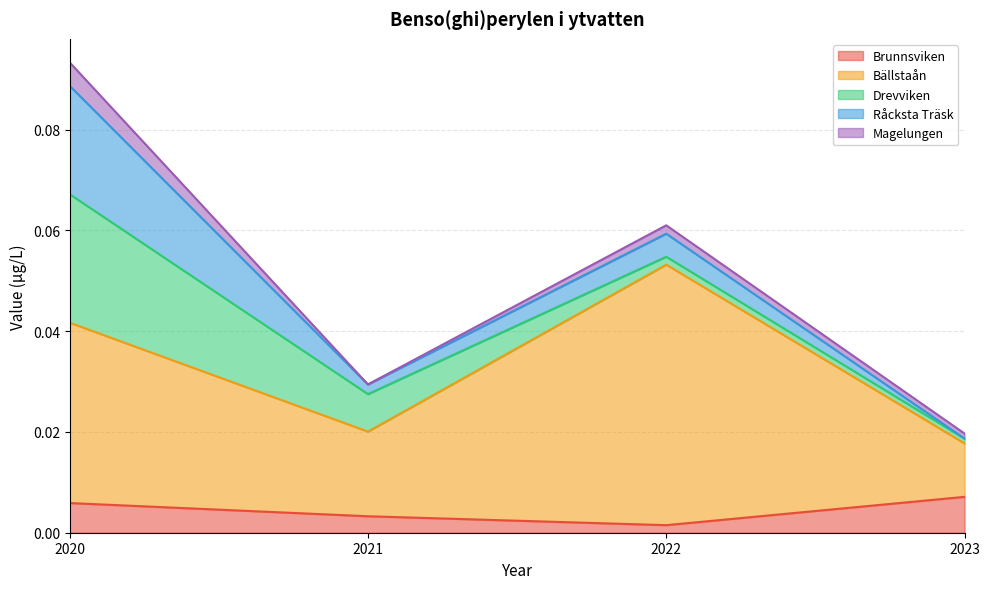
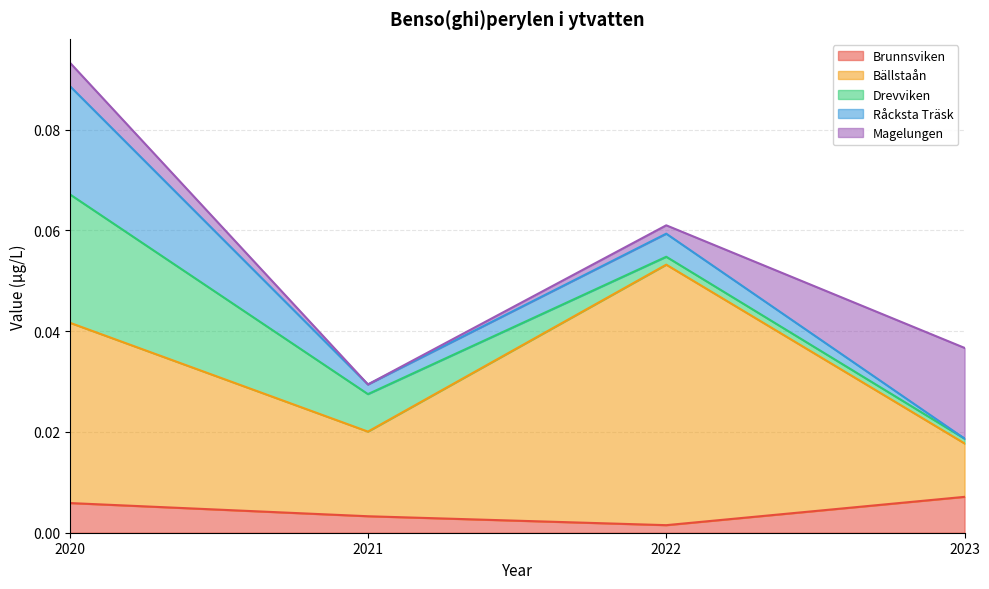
Magelungen, 2023: 0.001 -> 0.018
